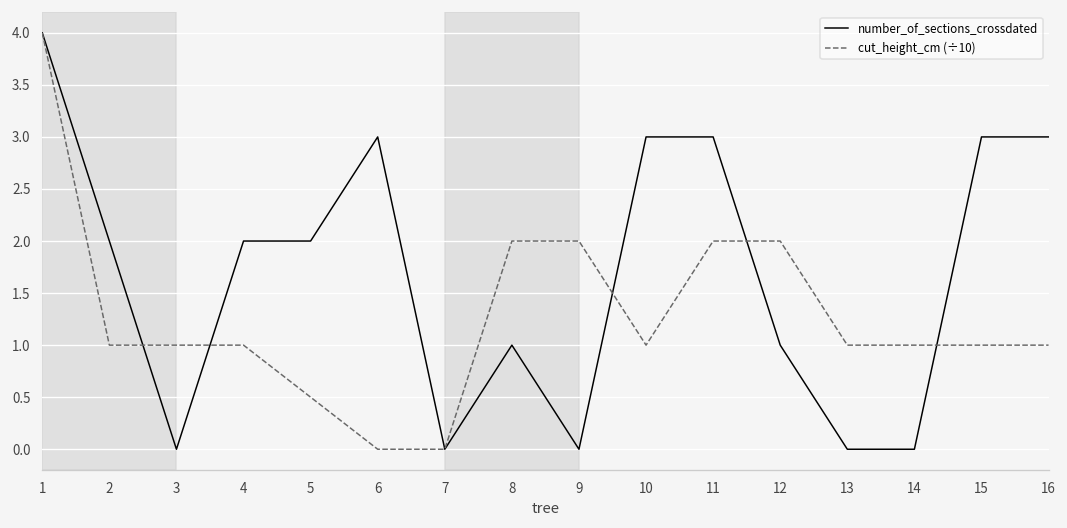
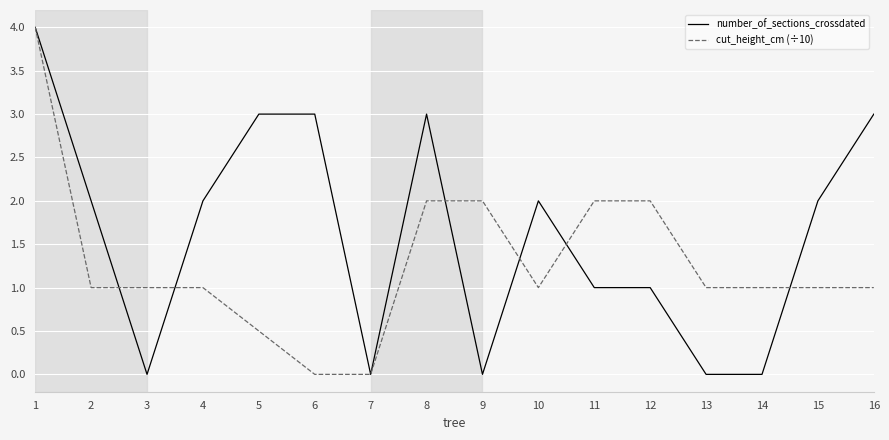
number_of_sections_crossdated, 5: 2 -> 3
number_of_sections_crossdated, 8: 1 -> 3
number_of_sections_crossdated, 10: 3 -> 2
number_of_sections_crossdated, 11: 3 -> 1
number_of_sections_crossdated, 15: 3 -> 2
